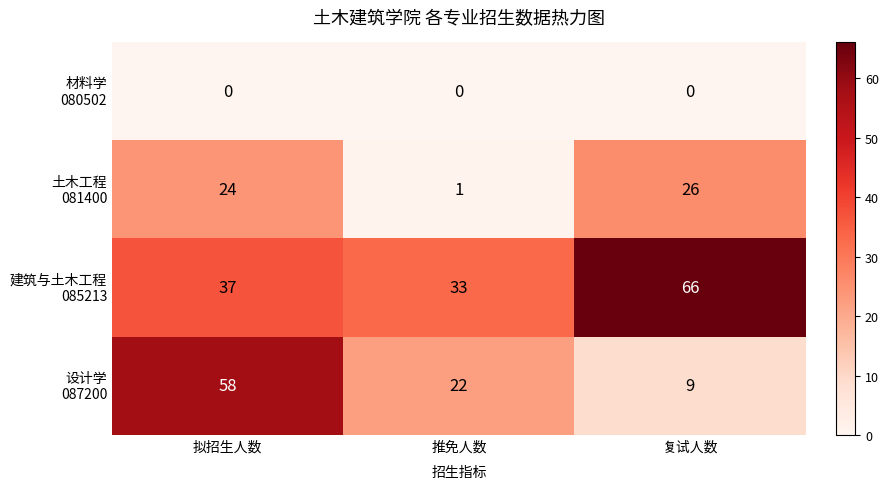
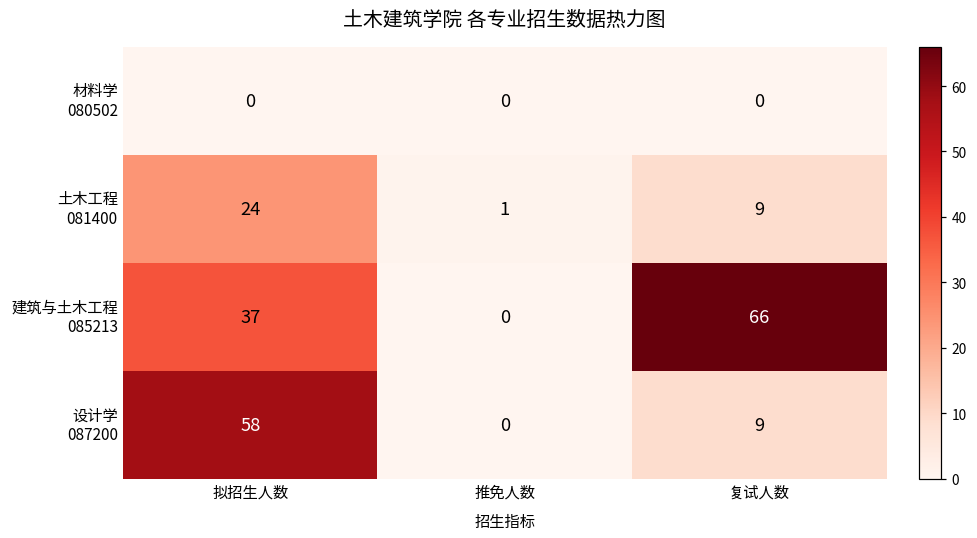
土木工程 081400, 复试人数: 26 -> 9
建筑与土木工程 085213, 推免人数: 33 -> 0
设计学 087200, 推免人数: 22 -> 0
